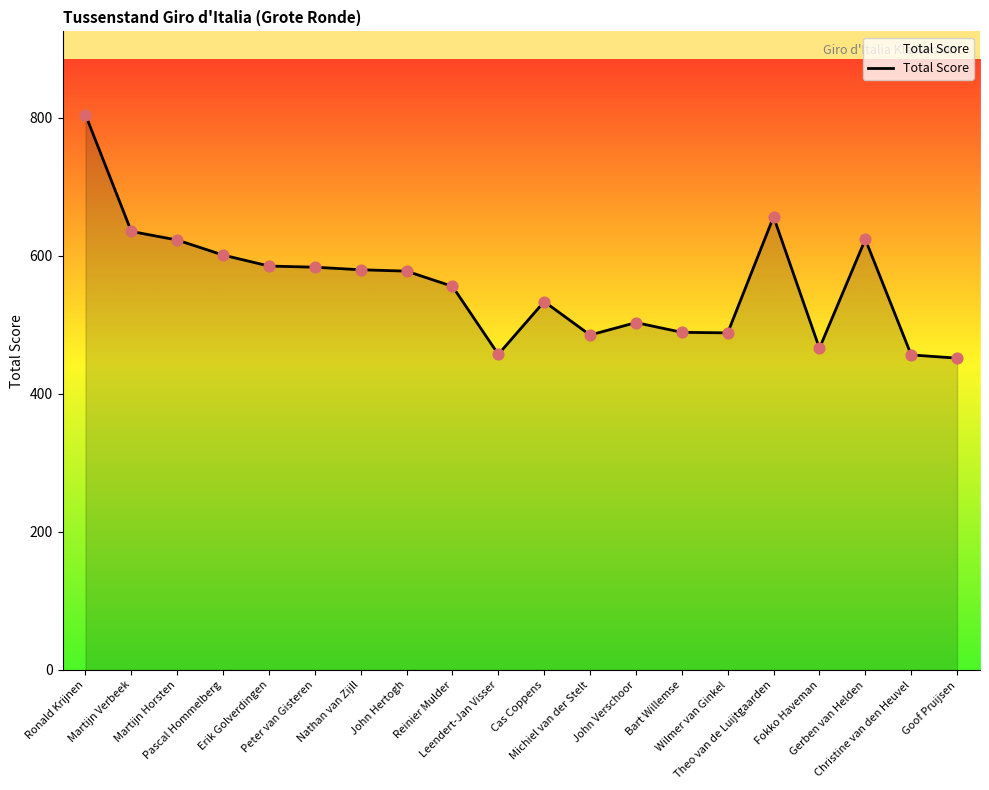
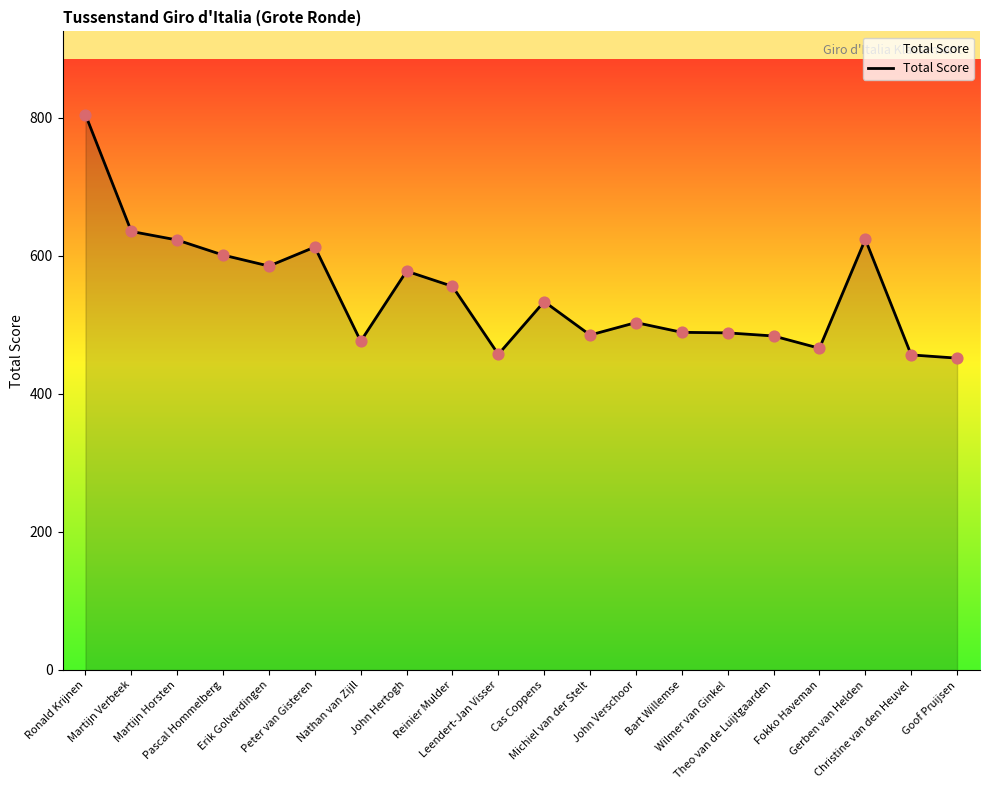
Peter van Gisteren: 580 -> 610
Nathan van Zijll: 580 -> 480
Theo van de Luijtgaarden: 660 -> 480
